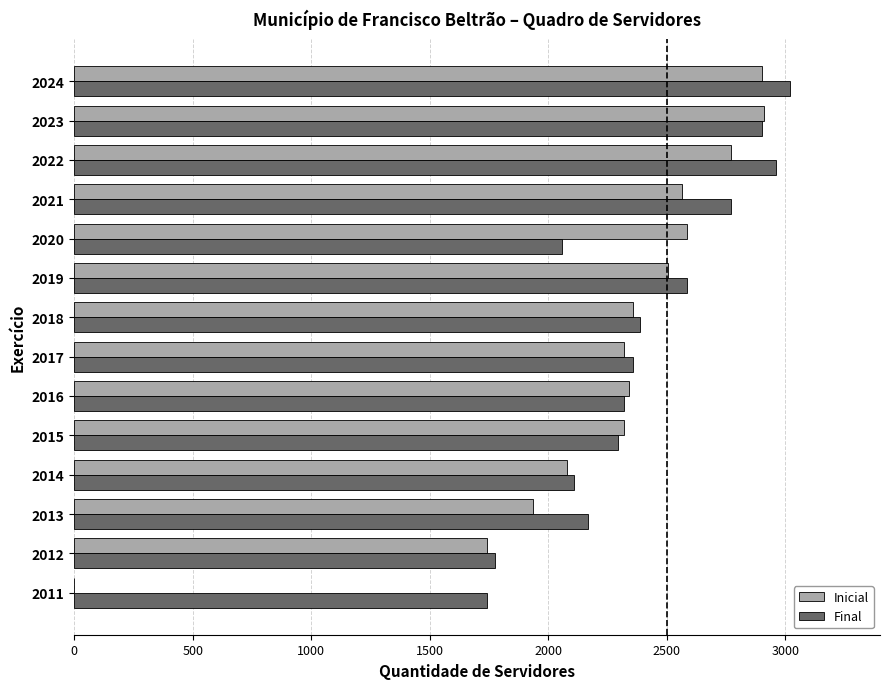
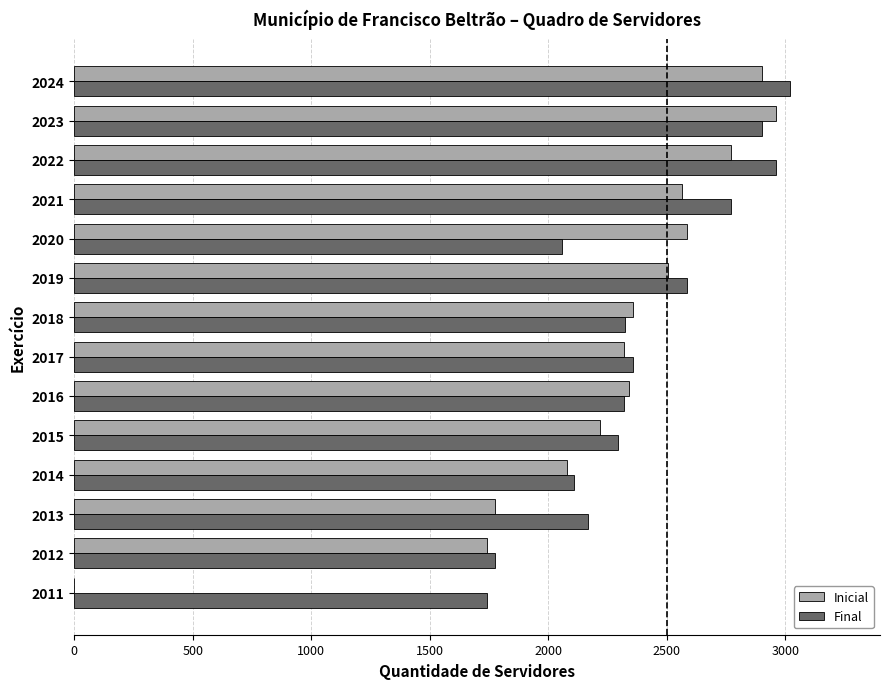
Inicial, 2023: 2910 -> 2960
Final, 2018: 2390 -> 2320
Inicial, 2015: 2320 -> 2220
Inicial, 2013: 1930 -> 1770
